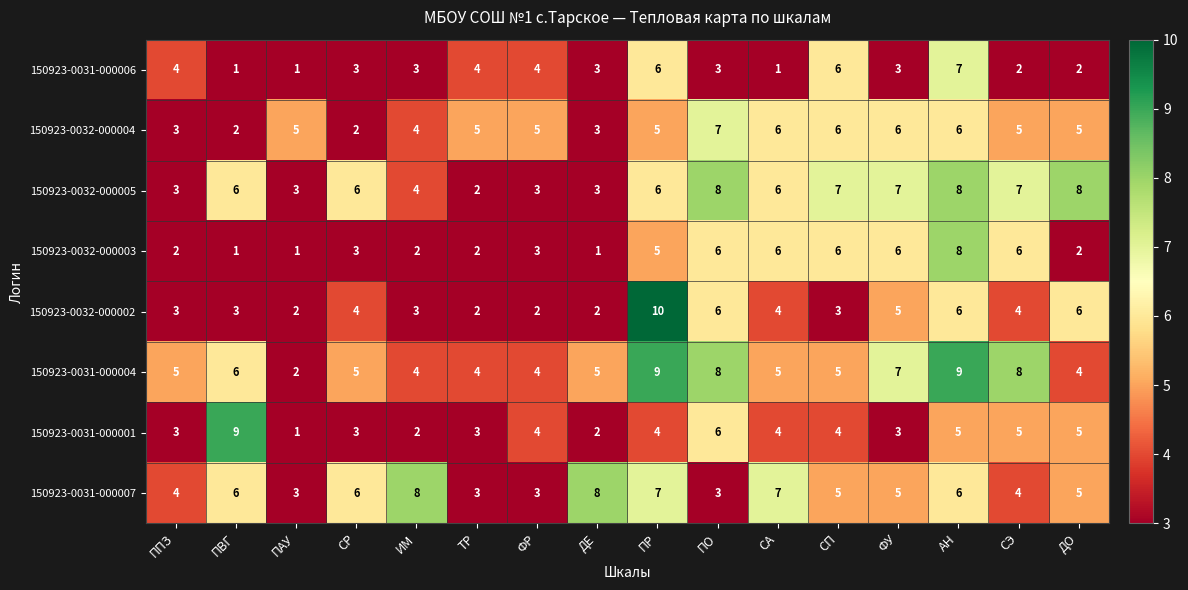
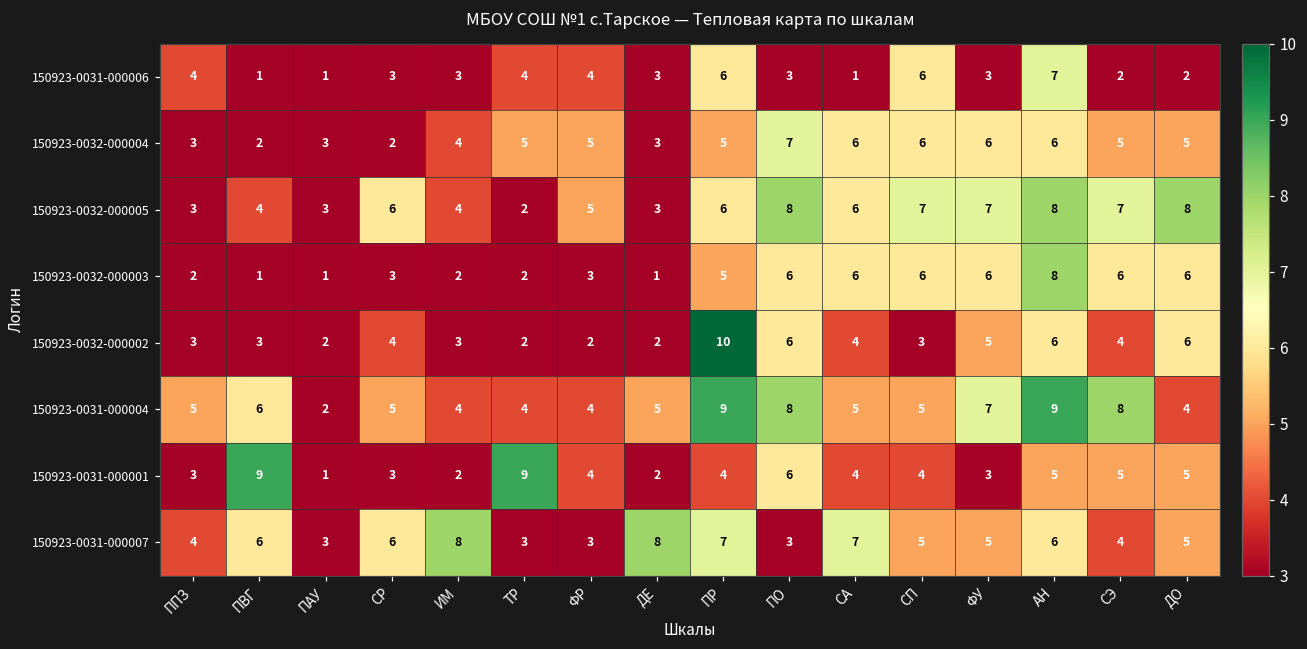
150923-0032-000004, ПАУ: 5 -> 3
150923-0032-000005, ПВГ: 6 -> 4
150923-0032-000005, ФР: 3 -> 5
150923-0032-000003, ДО: 2 -> 6
150923-0031-000001, ТР: 3 -> 9
